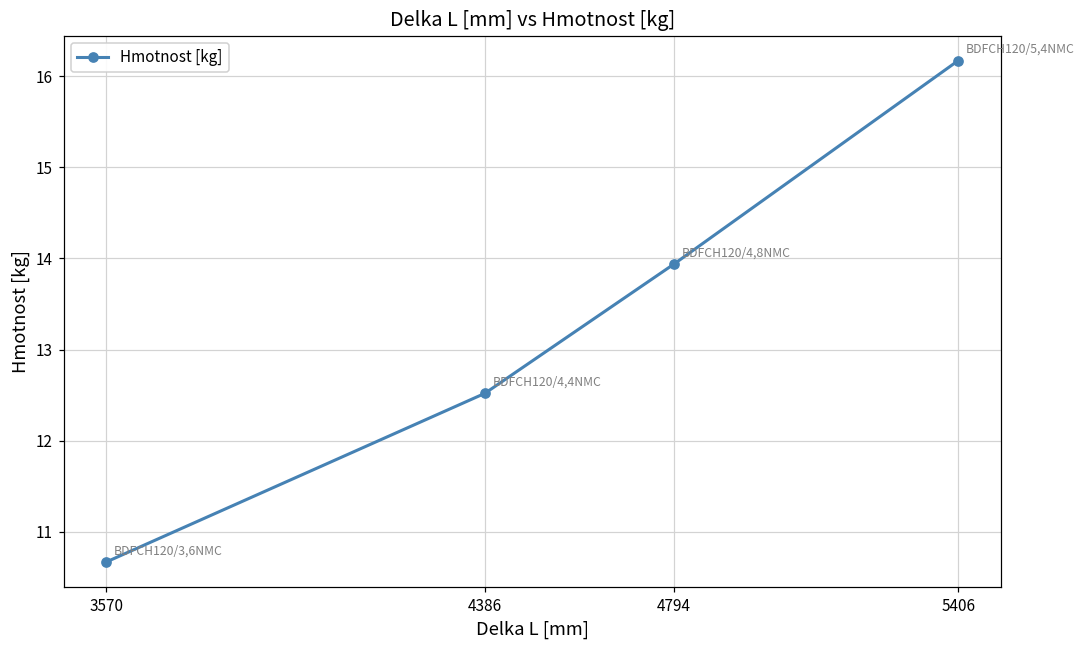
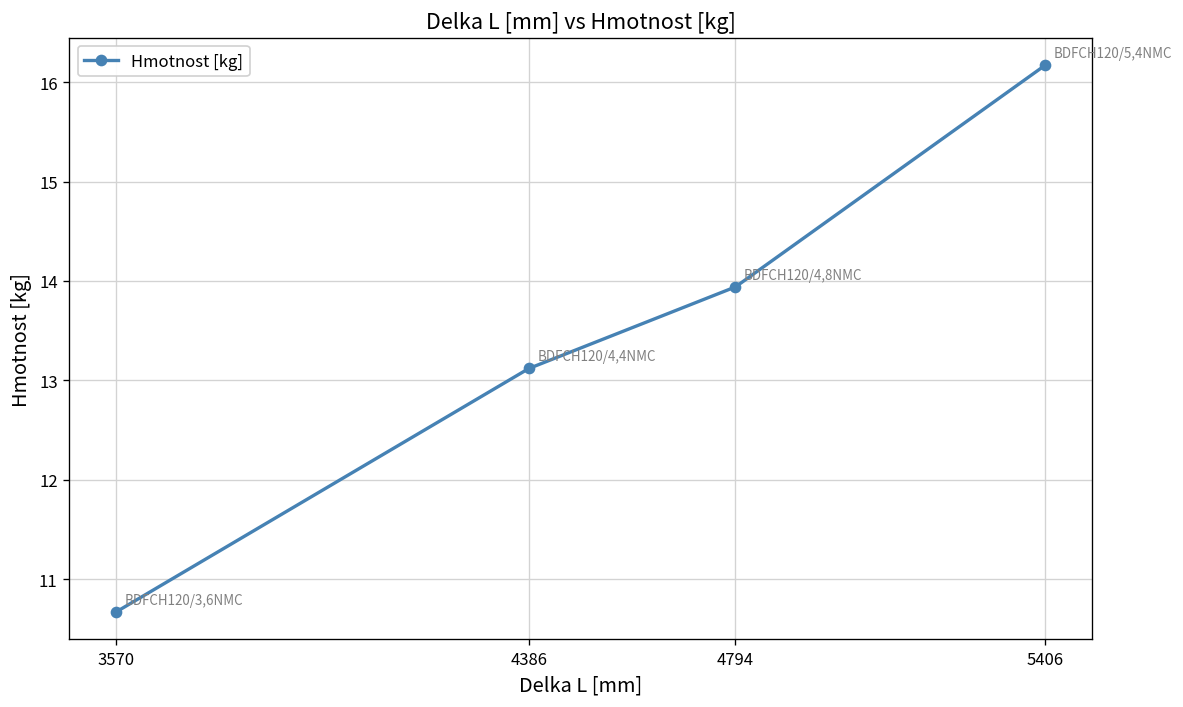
4386: 12.5 -> 13.1
